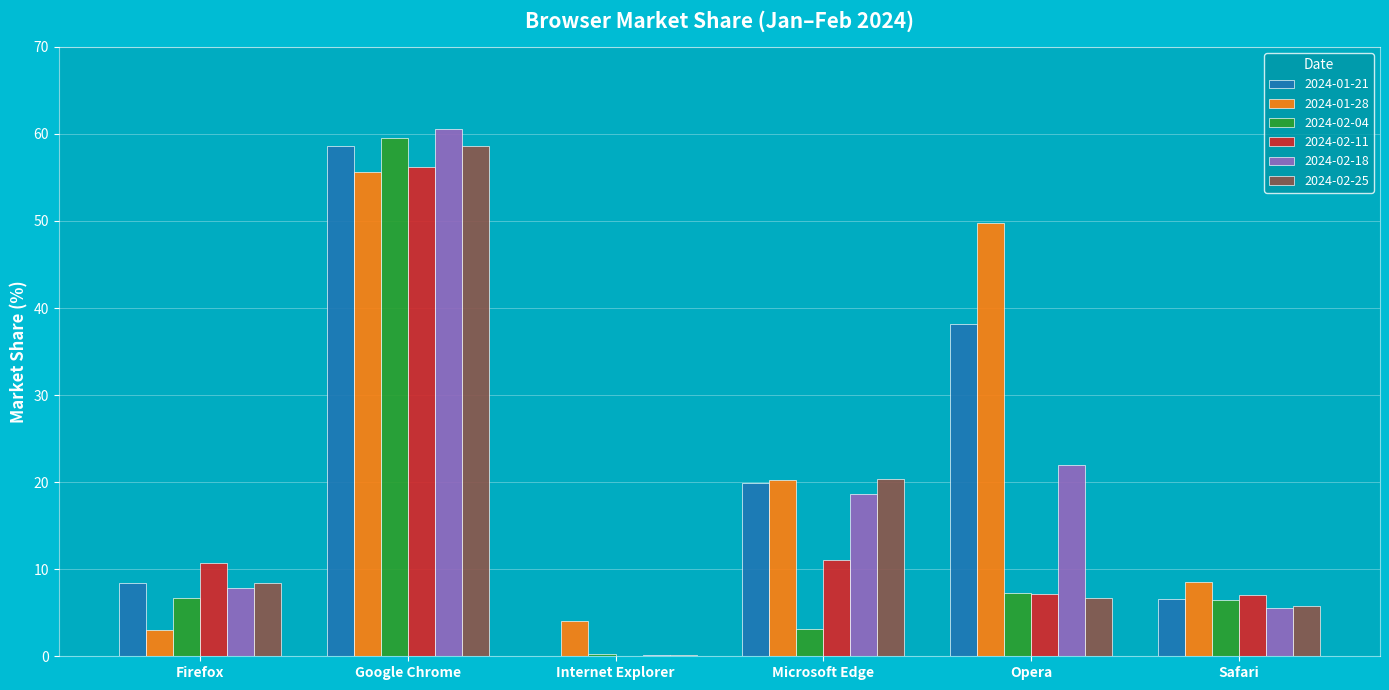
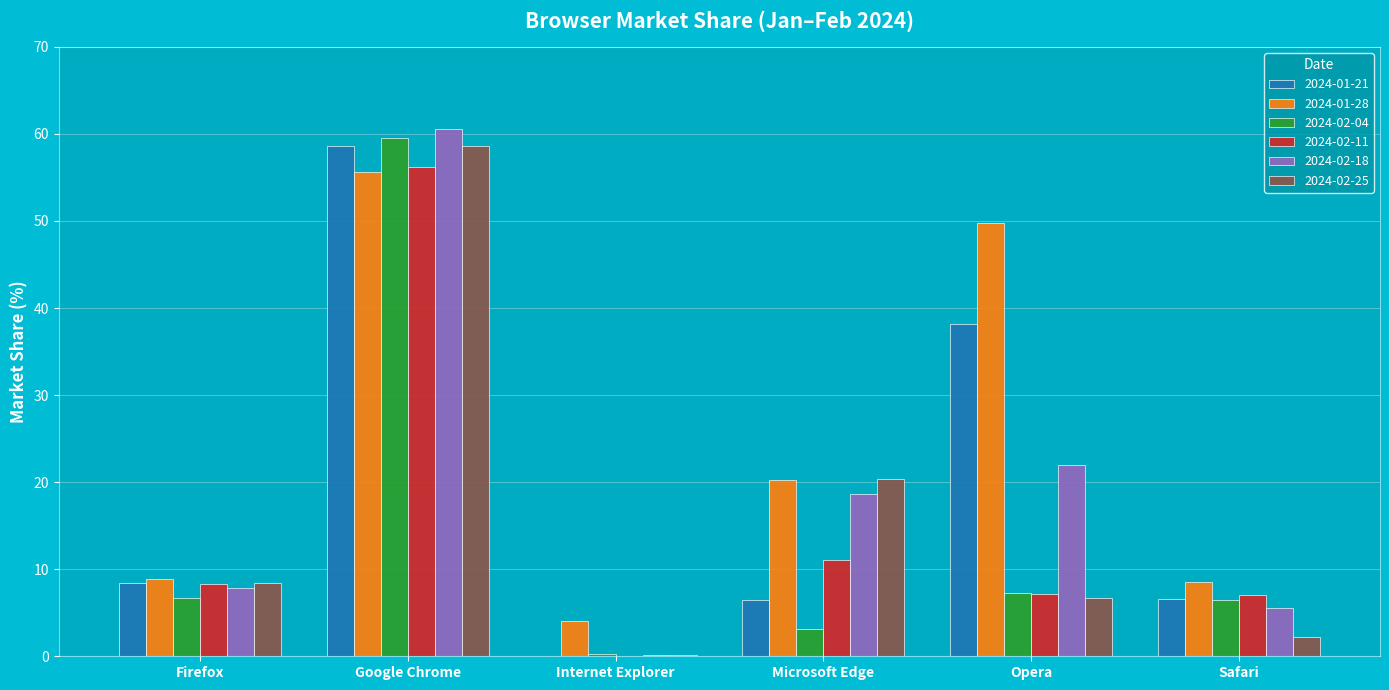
2024-01-28, Firefox: 3 -> 9
2024-02-11, Firefox: 11 -> 8
2024-01-21, Microsoft Edge: 20 -> 7
2024-02-25, Safari: 6 -> 2
